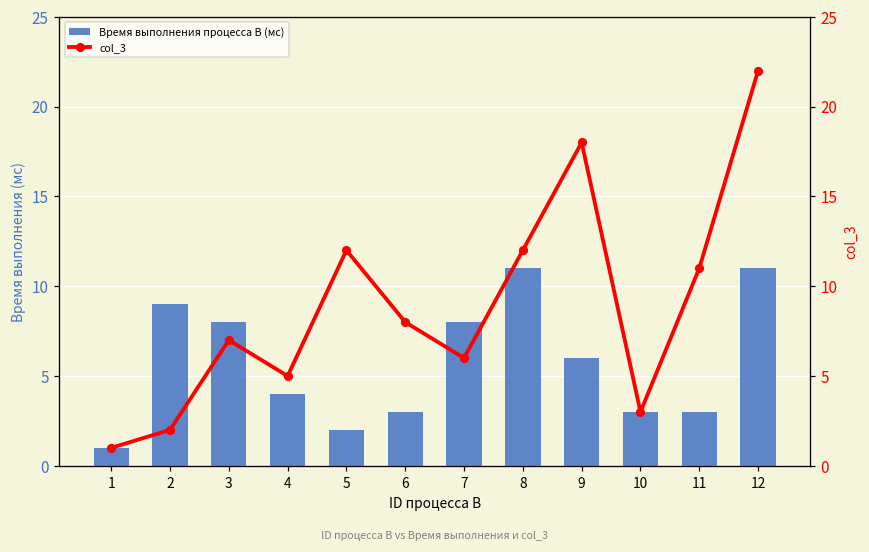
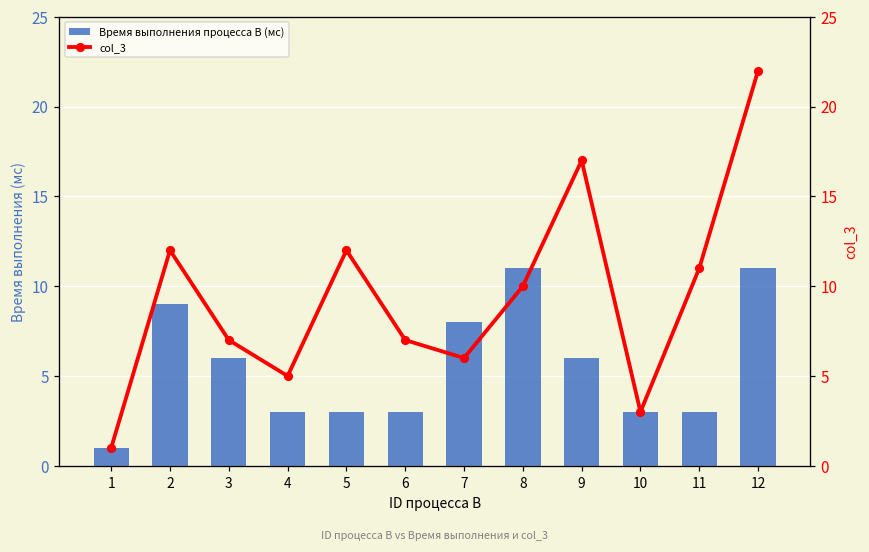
Время выполнения процесса B (мс), 3: 8 -> 6
Время выполнения процесса B (мс), 4: 4 -> 3
Время выполнения процесса B (мс), 5: 2 -> 3
col_3, 2: 2 -> 12
col_3, 6: 8 -> 7
col_3, 8: 12 -> 10
col_3, 9: 18 -> 17
